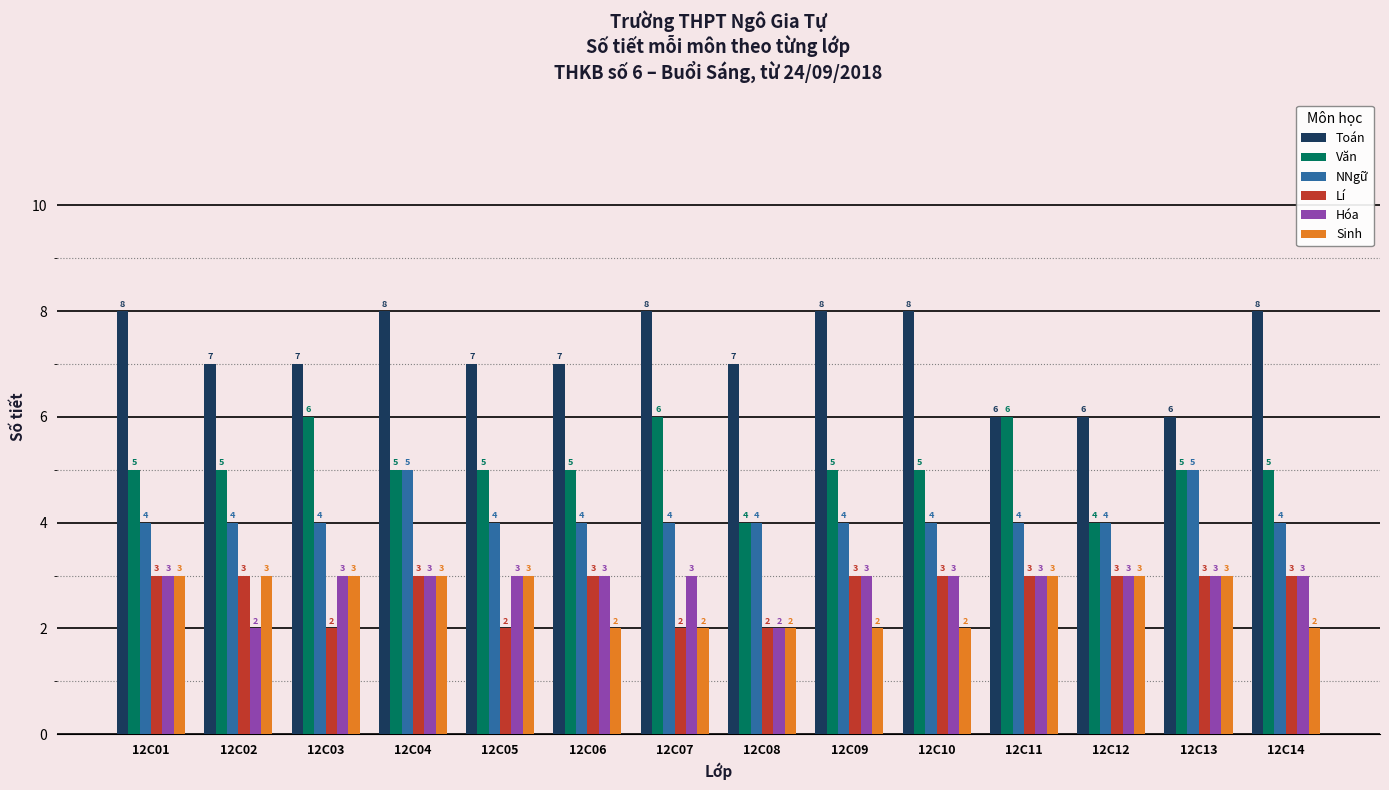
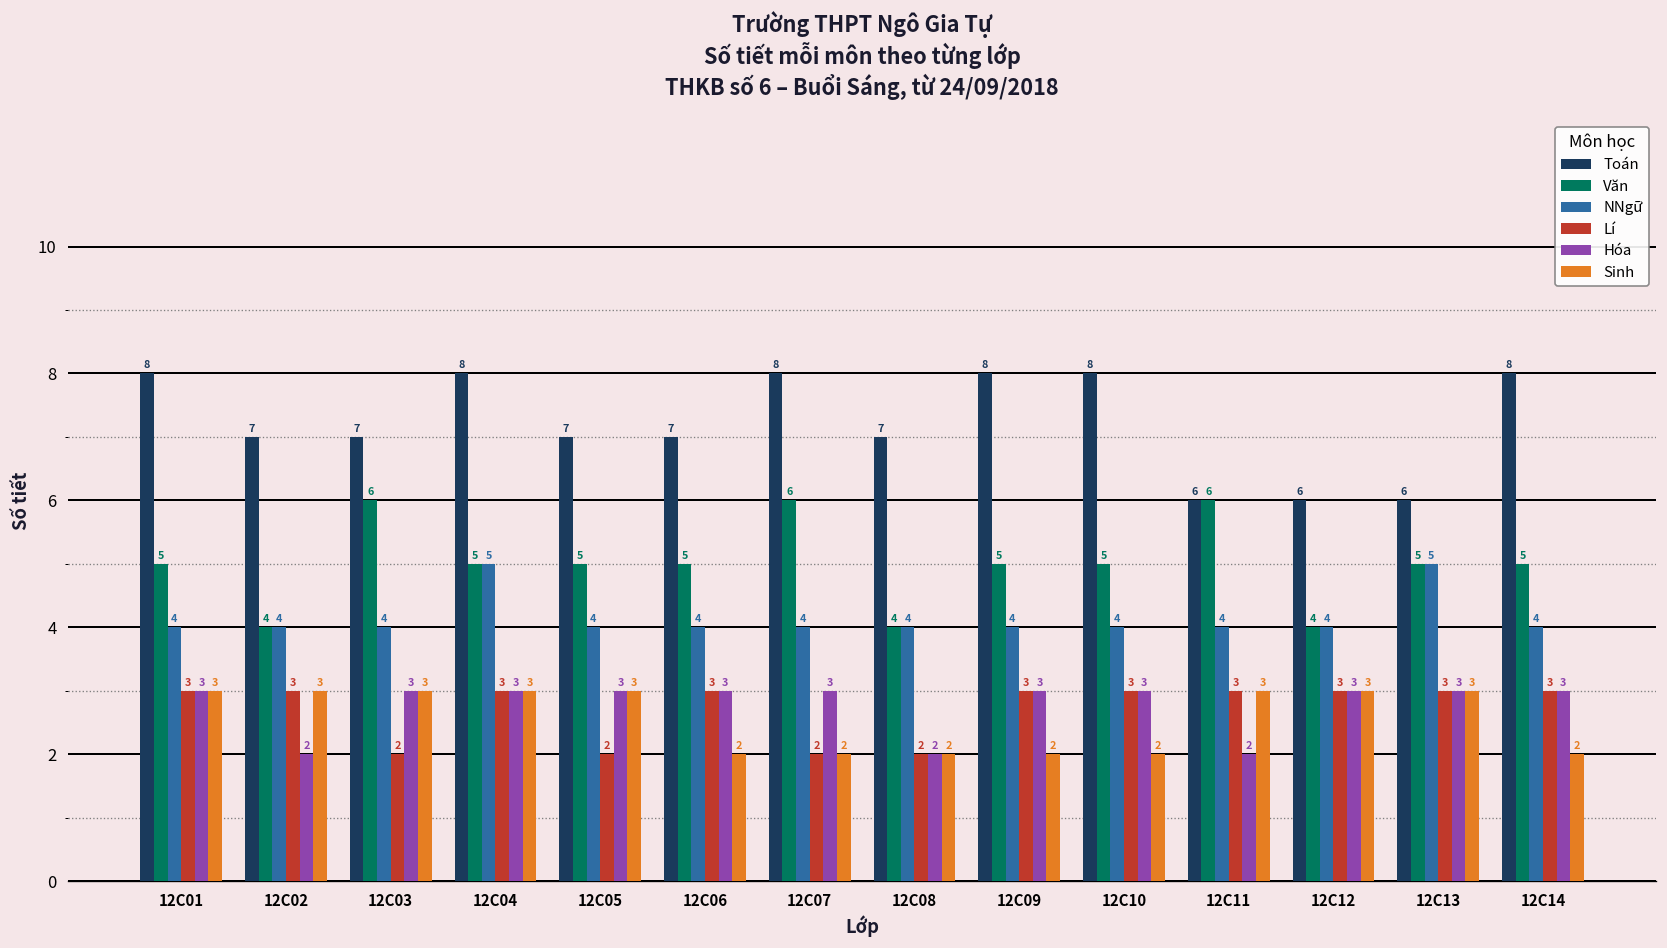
Văn, 12C02: 5 -> 4
Hóa, 12C11: 3 -> 2
